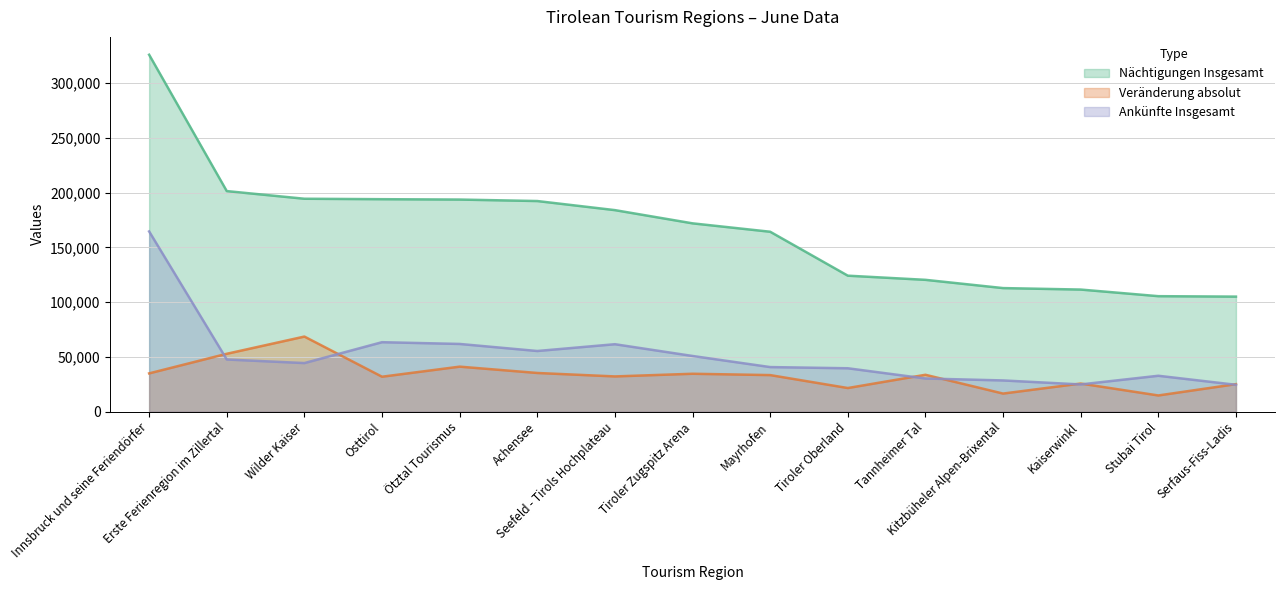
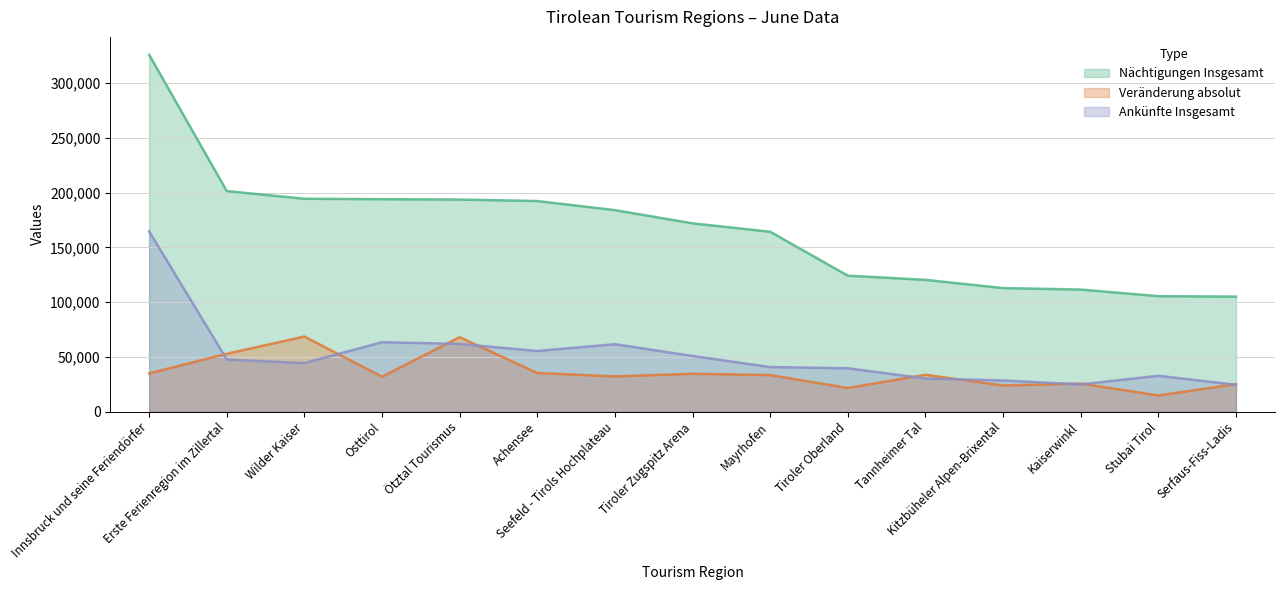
Veränderung absolut, Ötztal Tourismus: 41,000 -> 68,000
Veränderung absolut, Kitzbüheler Alpen-Brixental: 16,000 -> 24,000
